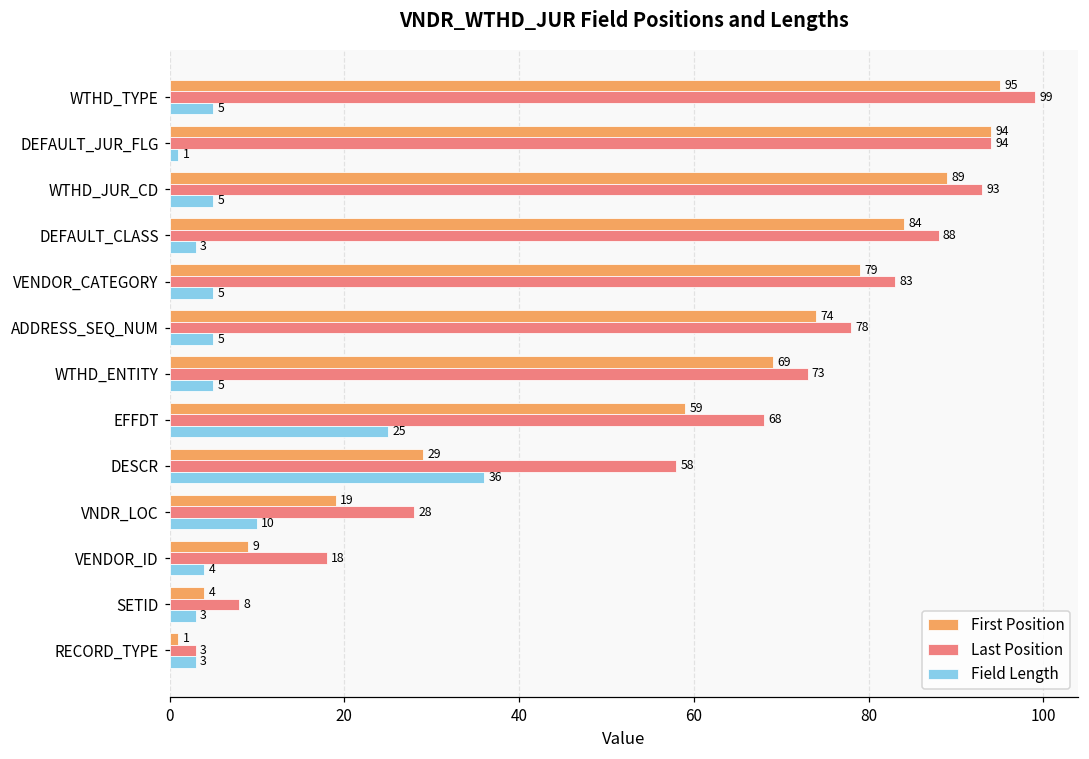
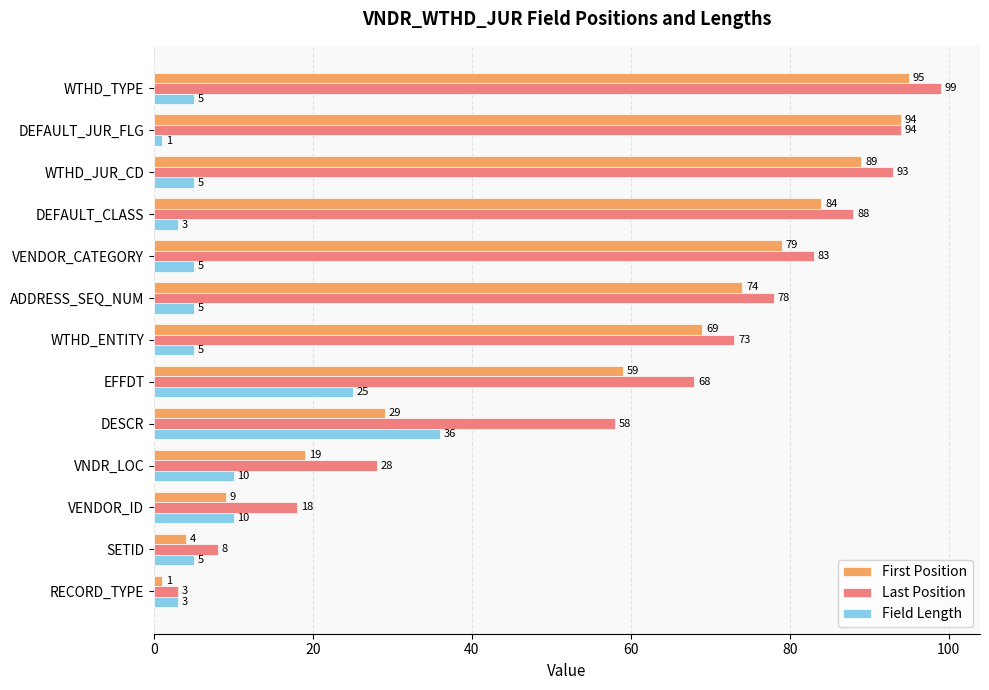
Field Length, VENDOR_ID: 4 -> 10
Field Length, SETID: 3 -> 5
